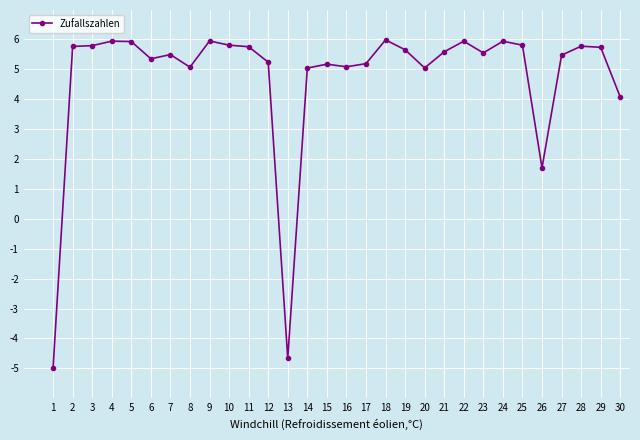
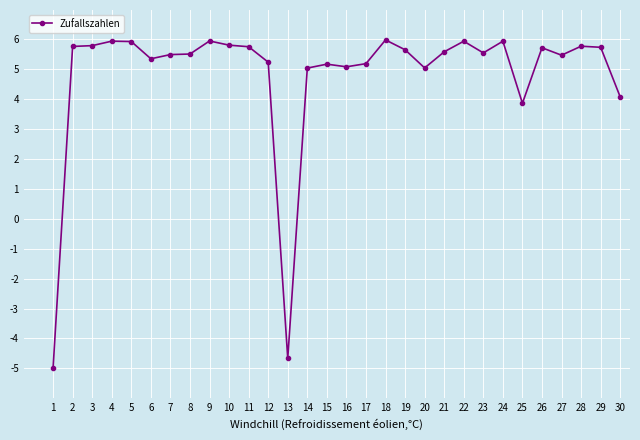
8: 5.1 -> 5.5
25: 5.8 -> 3.9
26: 1.7 -> 5.7
